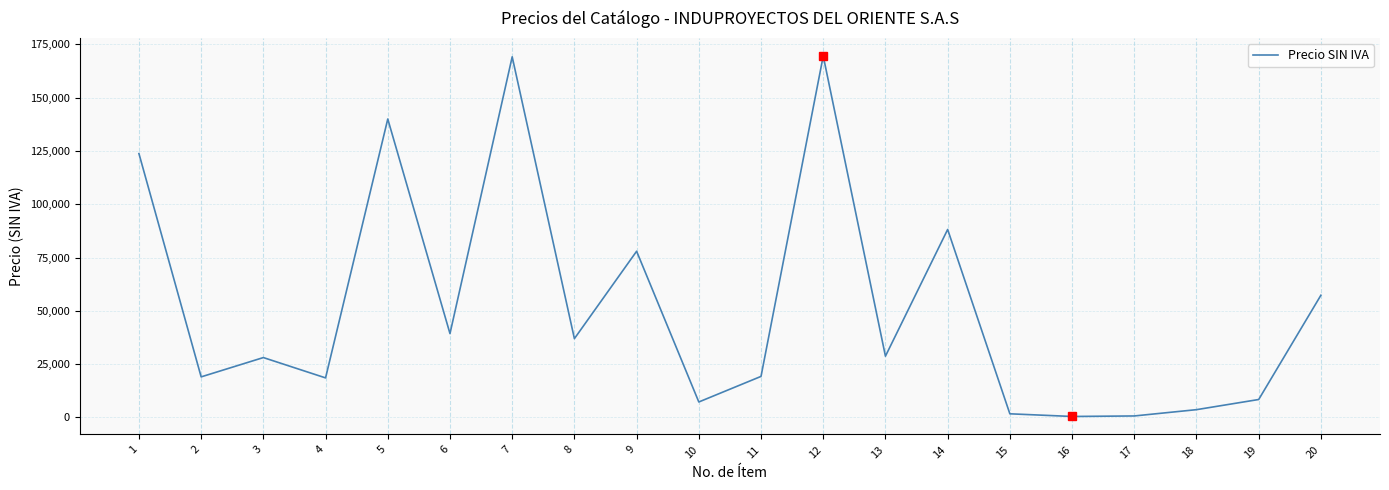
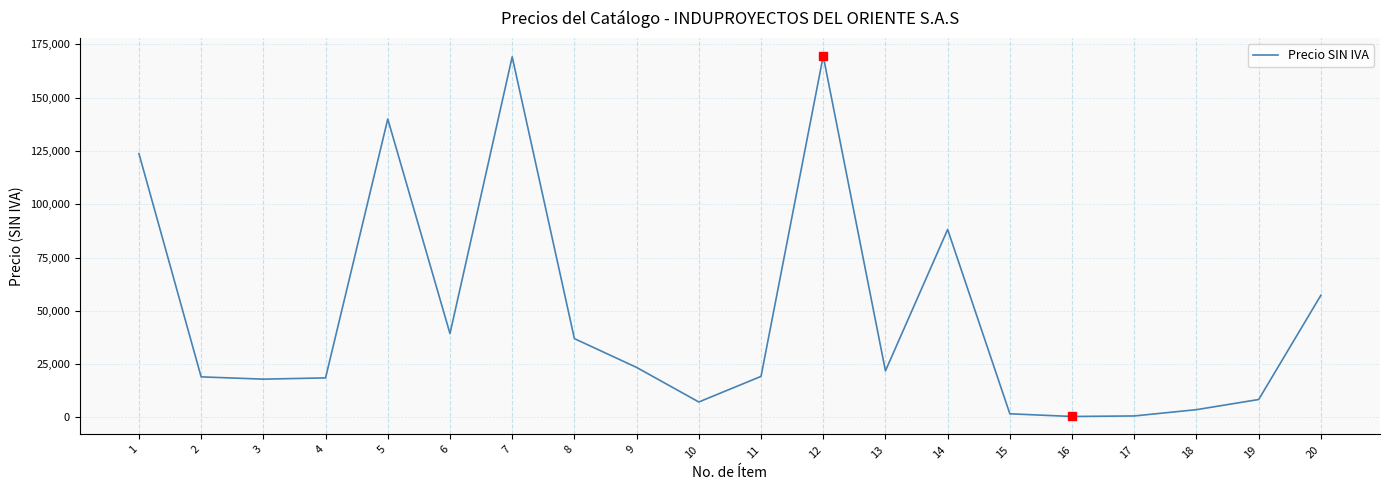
Precio SIN IVA, 3: 28,000 -> 18,000
Precio SIN IVA, 9: 78,000 -> 23,000
Precio SIN IVA, 13: 29,000 -> 22,000
